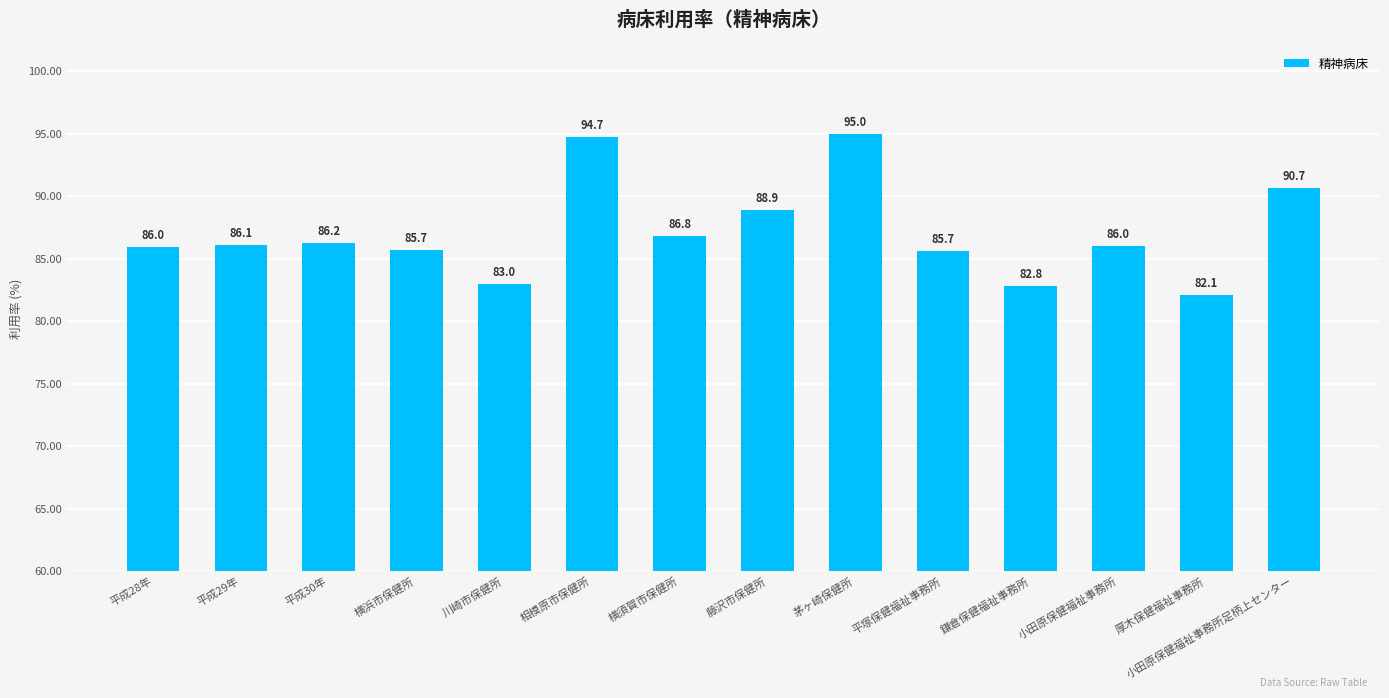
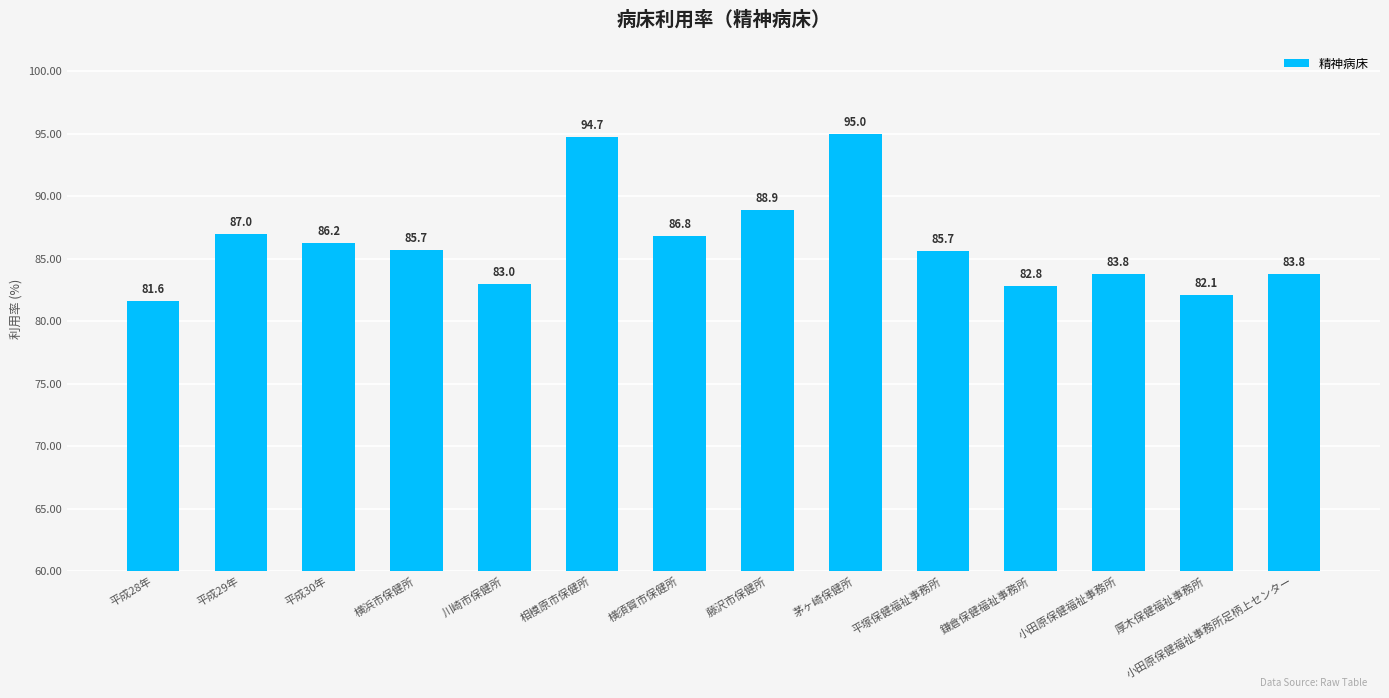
平成28年: 86.0 -> 81.6
平成29年: 86.1 -> 87.0
小田原保健福祉事務所: 86.0 -> 83.8
小田原保健福祉事務所足柄上センター: 90.7 -> 83.8
